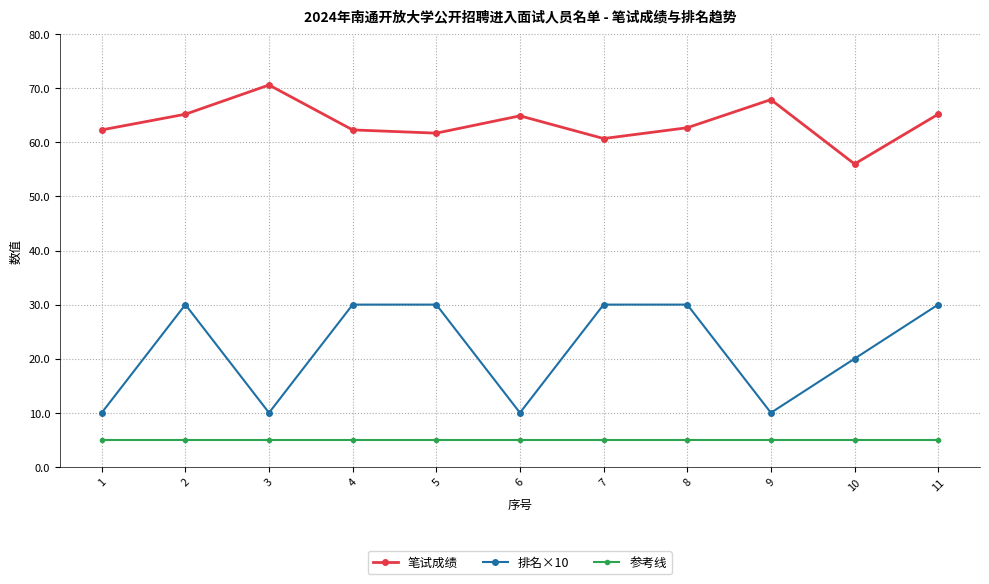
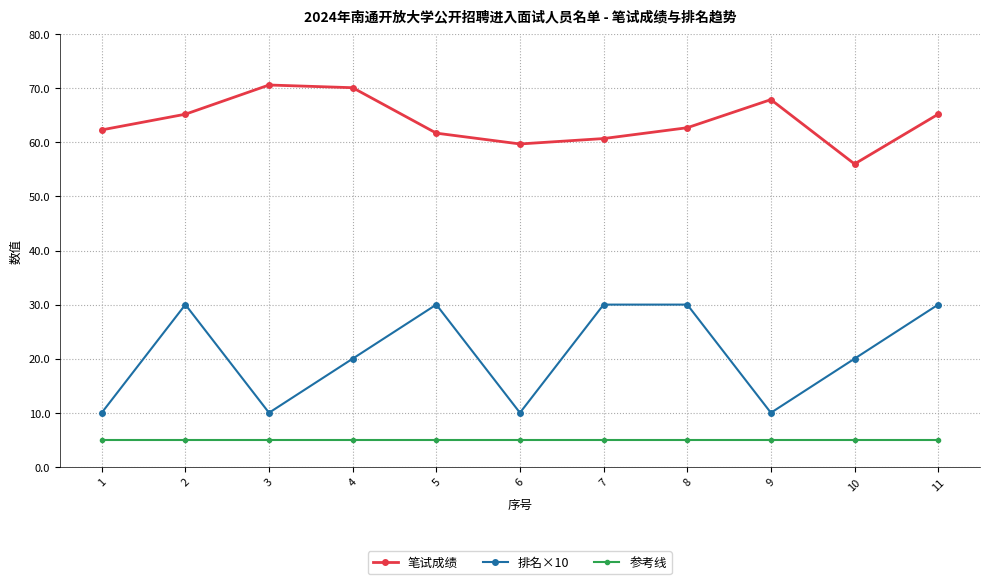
笔试成绩, 4: 62 -> 70
排名×10, 4: 30 -> 20
笔试成绩, 6: 65 -> 60
